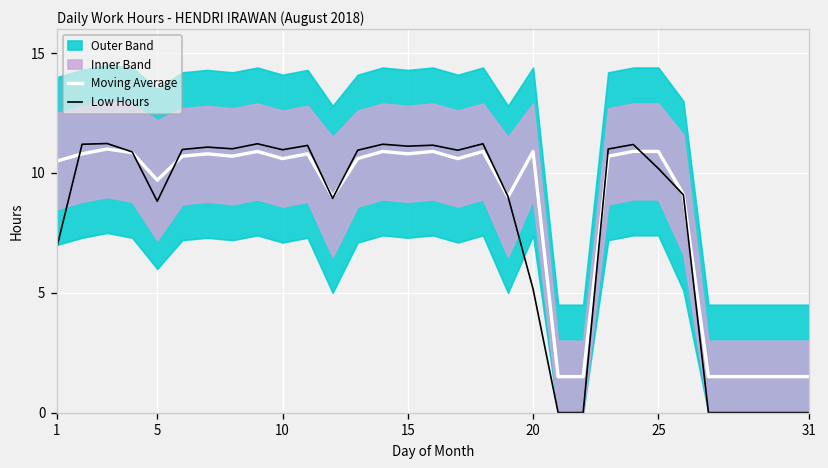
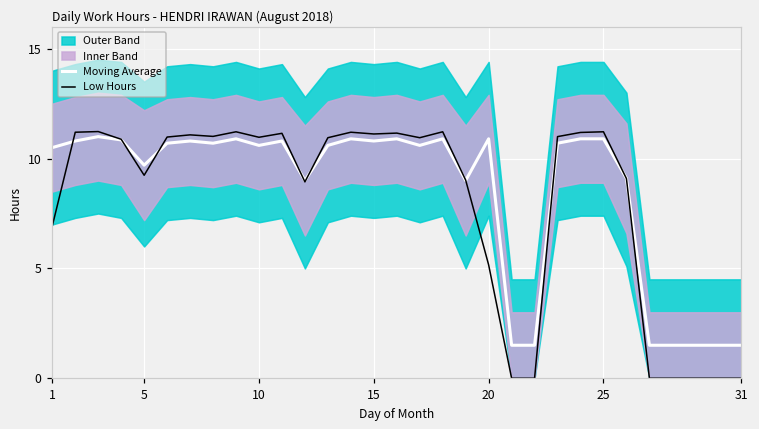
Low Hours, 5: 8.8 -> 9.2
Low Hours, 25: 10.2 -> 11.2
